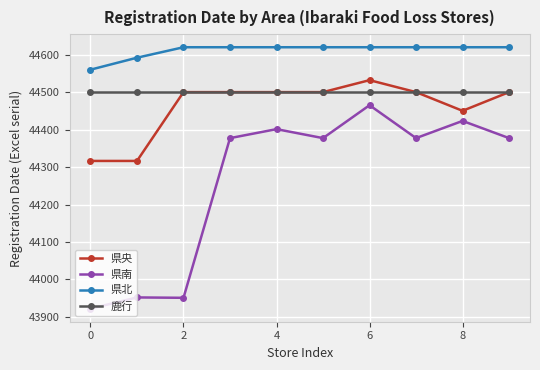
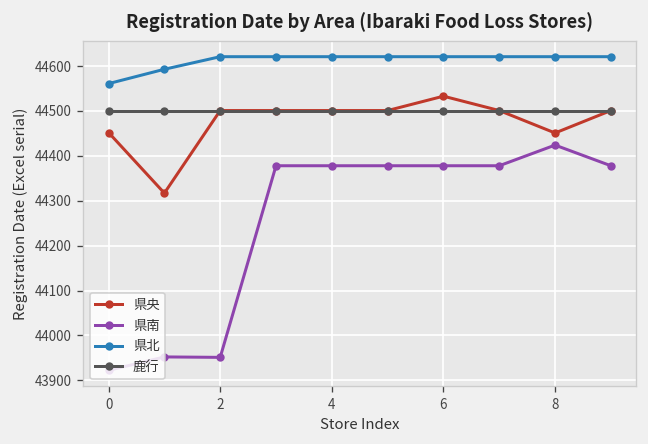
県央, 0: 44320 -> 44450
県南, 4: 44400 -> 44380
県南, 6: 44470 -> 44380
